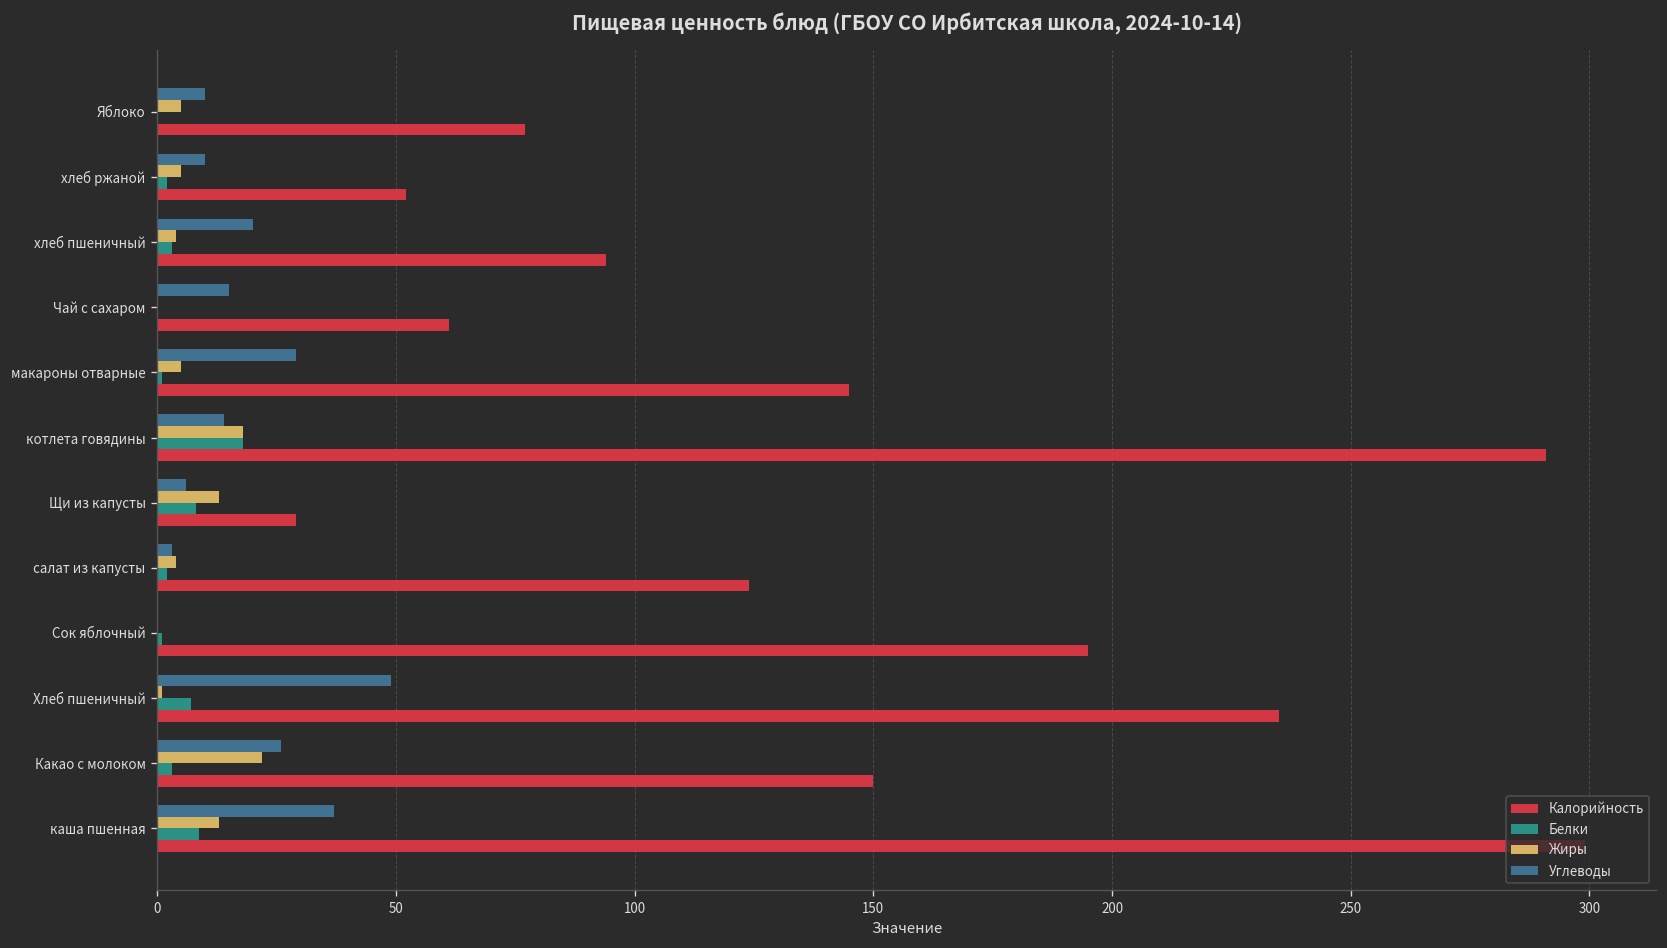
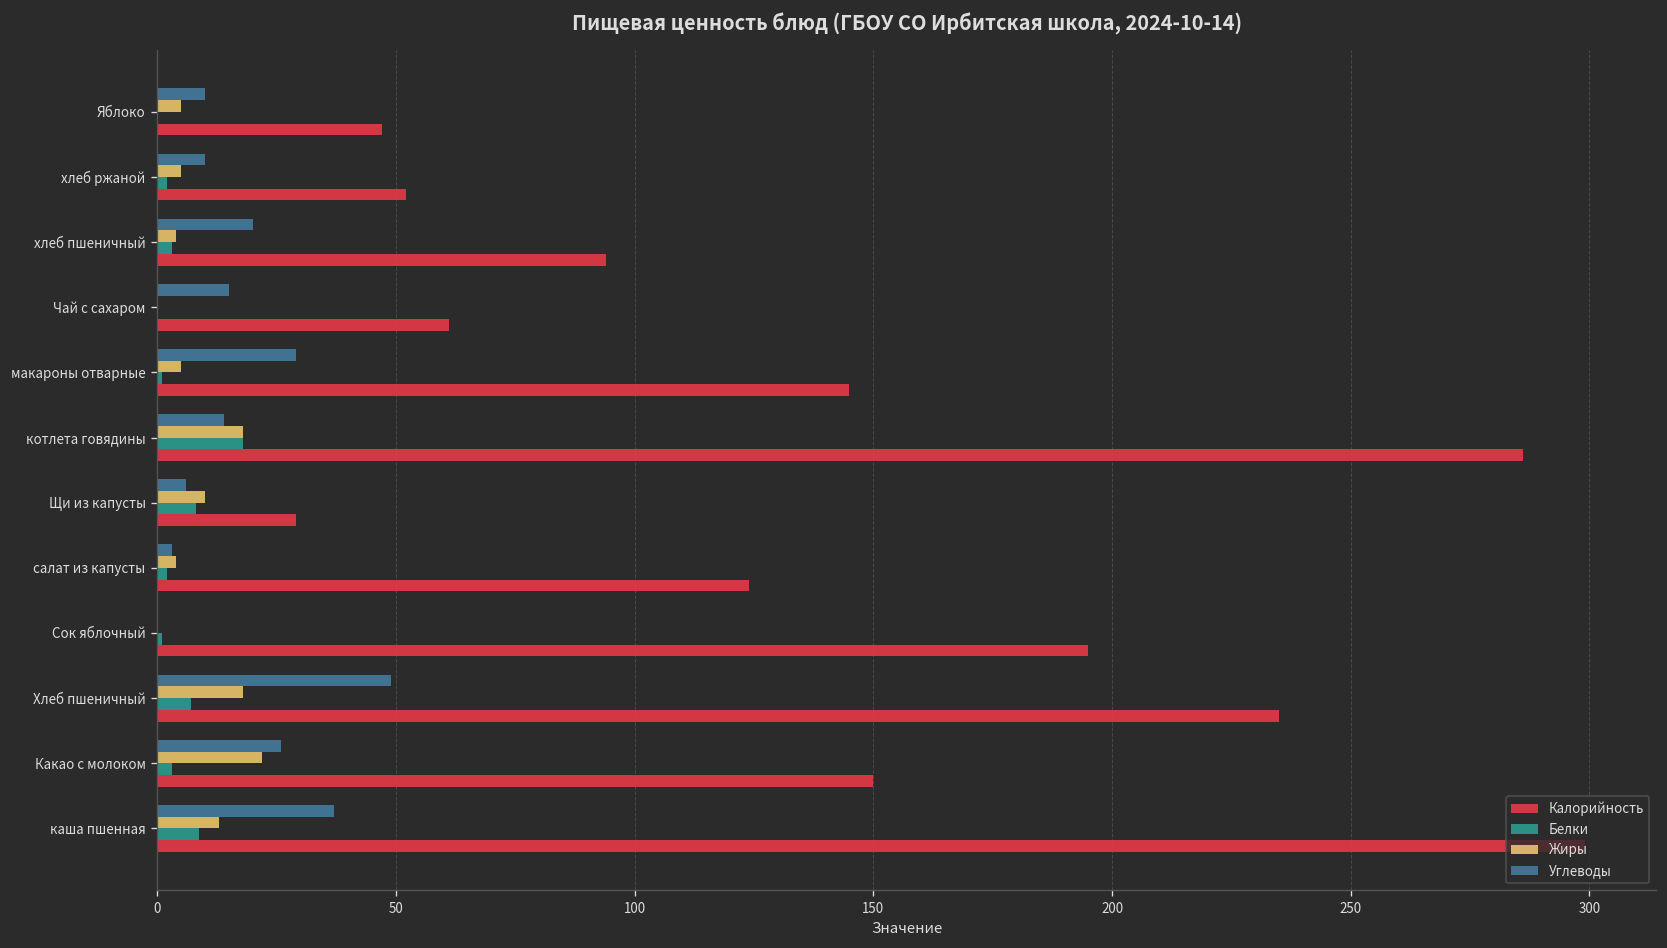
Калорийность, Яблоко: 77 -> 47
Калорийность, котлета говядины: 291 -> 286
Жиры, Щи из капусты: 13 -> 10
Жиры, Хлеб пшеничный: 1 -> 18
